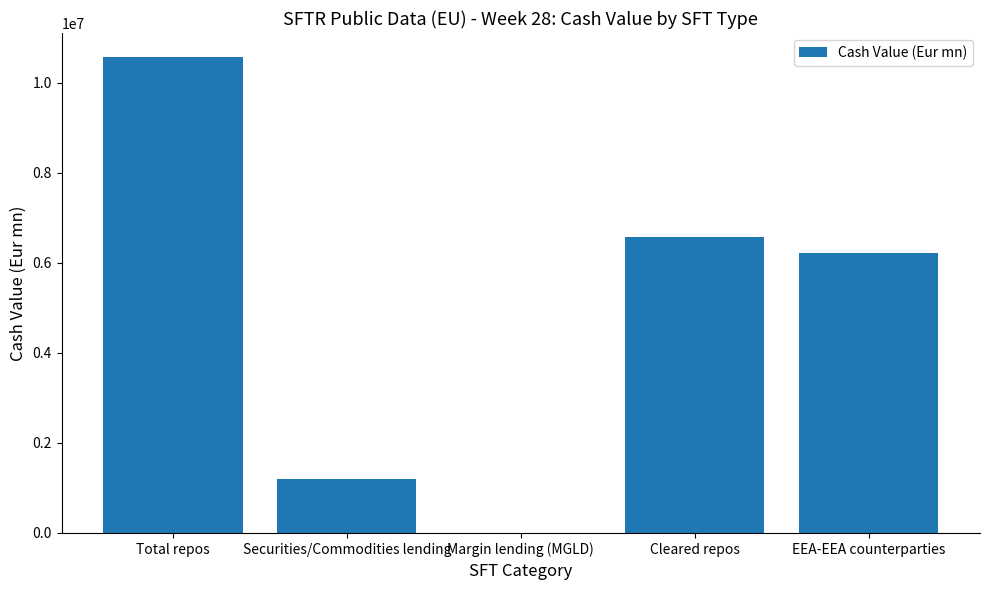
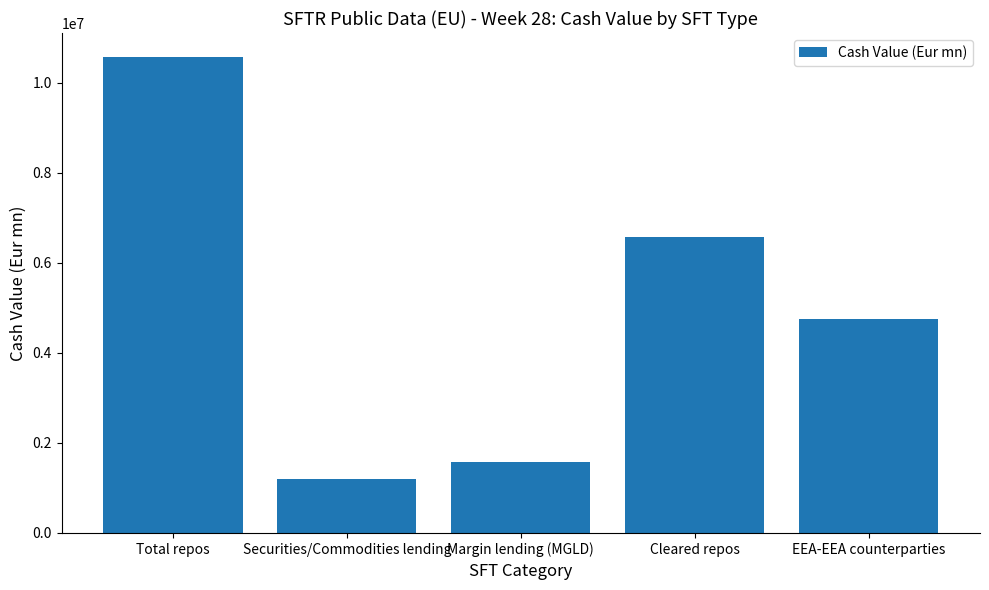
Margin lending (MGLD): 0 -> 1600000
EEA-EEA counterparties: 6200000 -> 4800000
